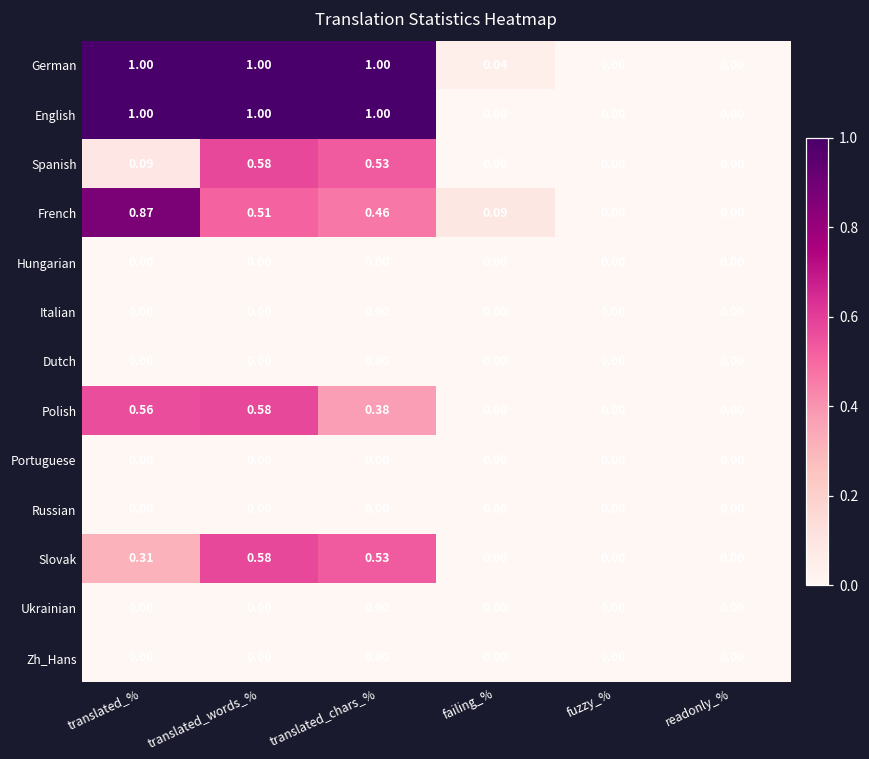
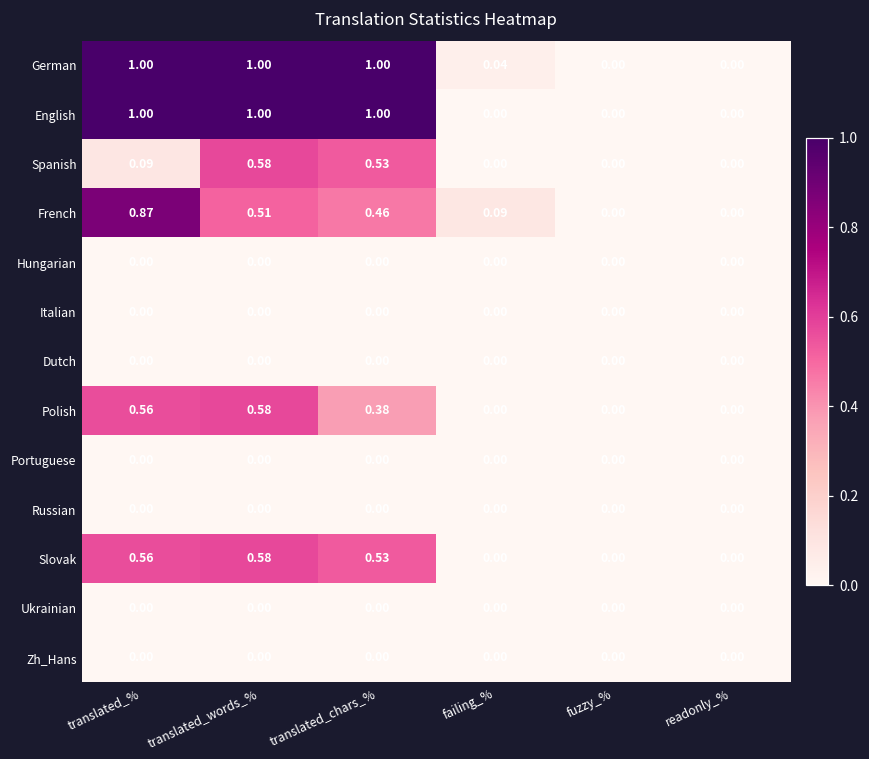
Slovak, translated_%: 0.31 -> 0.56
